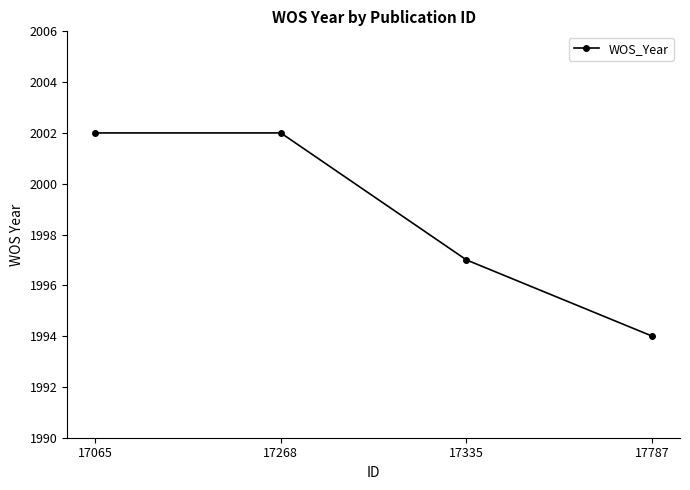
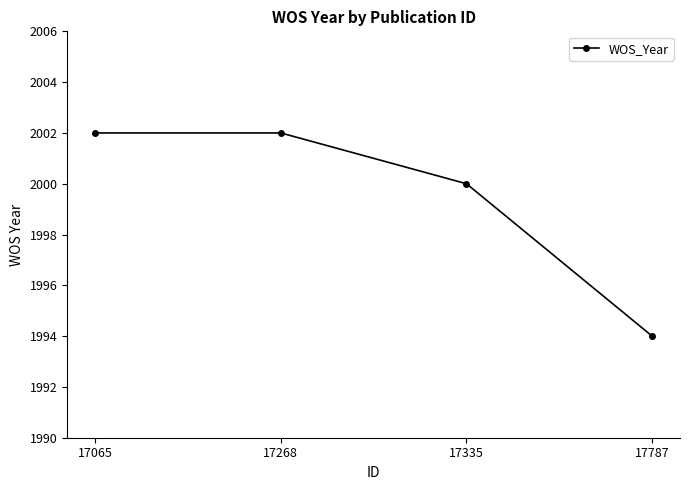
17335: 1997 -> 2000
